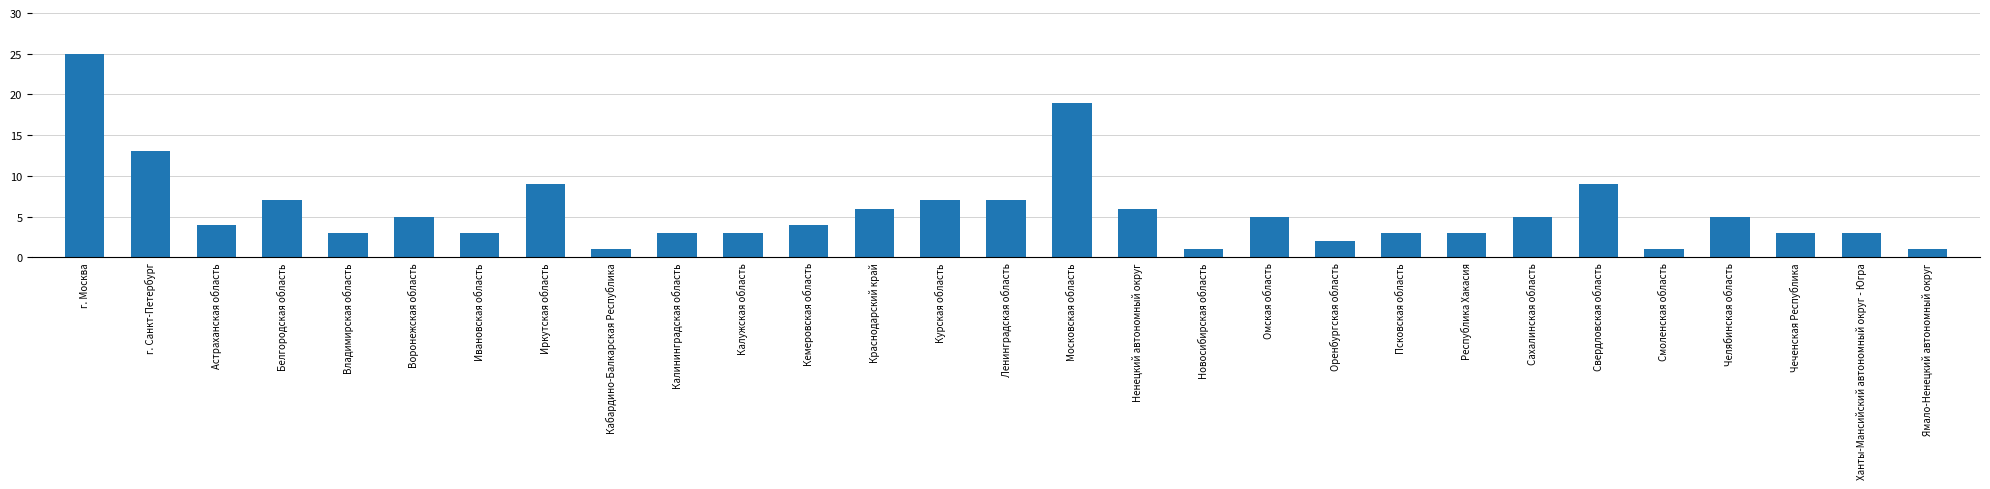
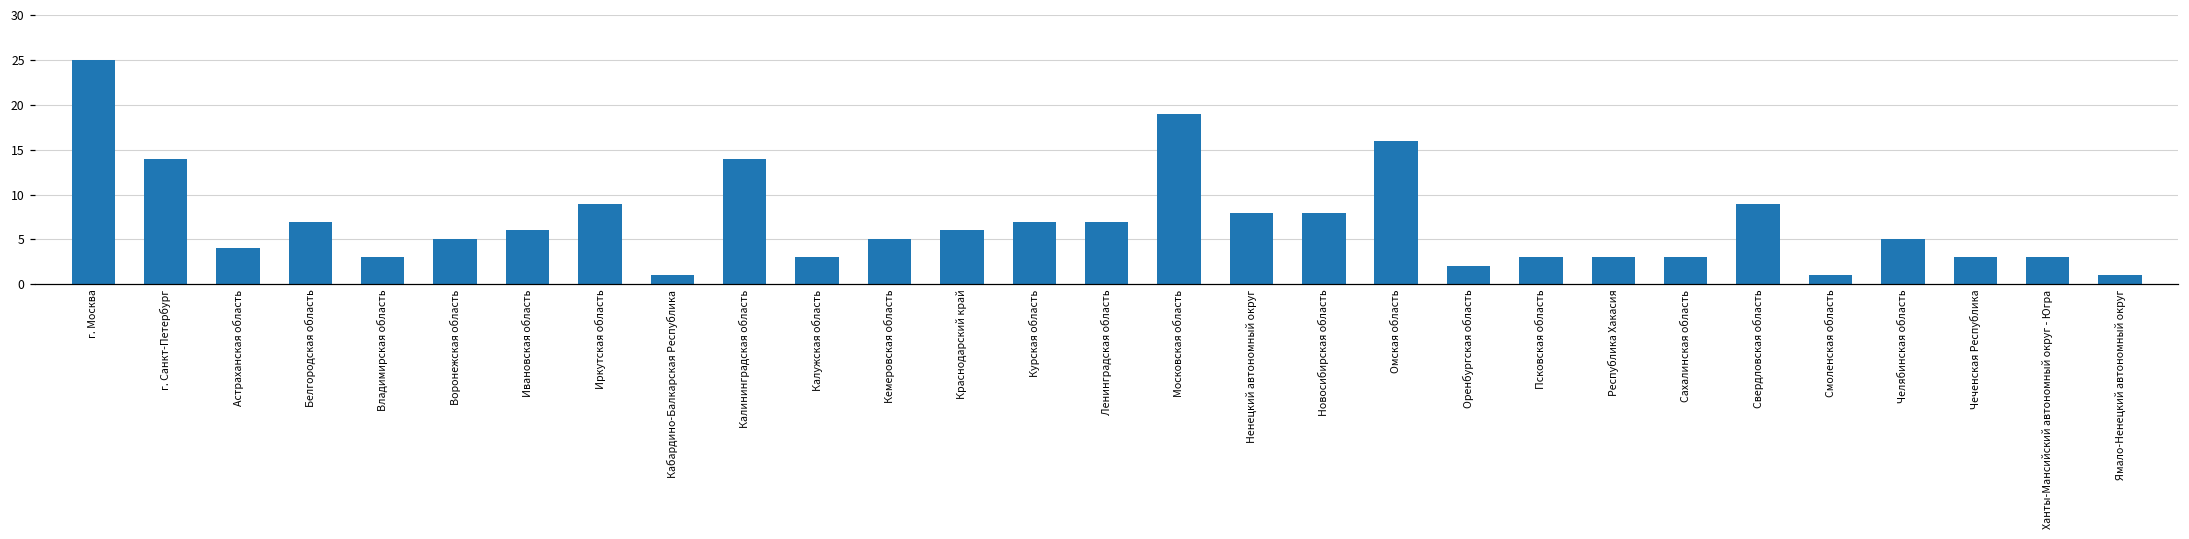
г. Санкт-Петербург: 13 -> 14
Ивановская область: 3 -> 6
Калининградская область: 3 -> 14
Кемеровская область: 4 -> 5
Ненецкий автономный округ: 6 -> 8
Новосибирская область: 1 -> 8
Омская область: 5 -> 16
Сахалинская область: 5 -> 3
